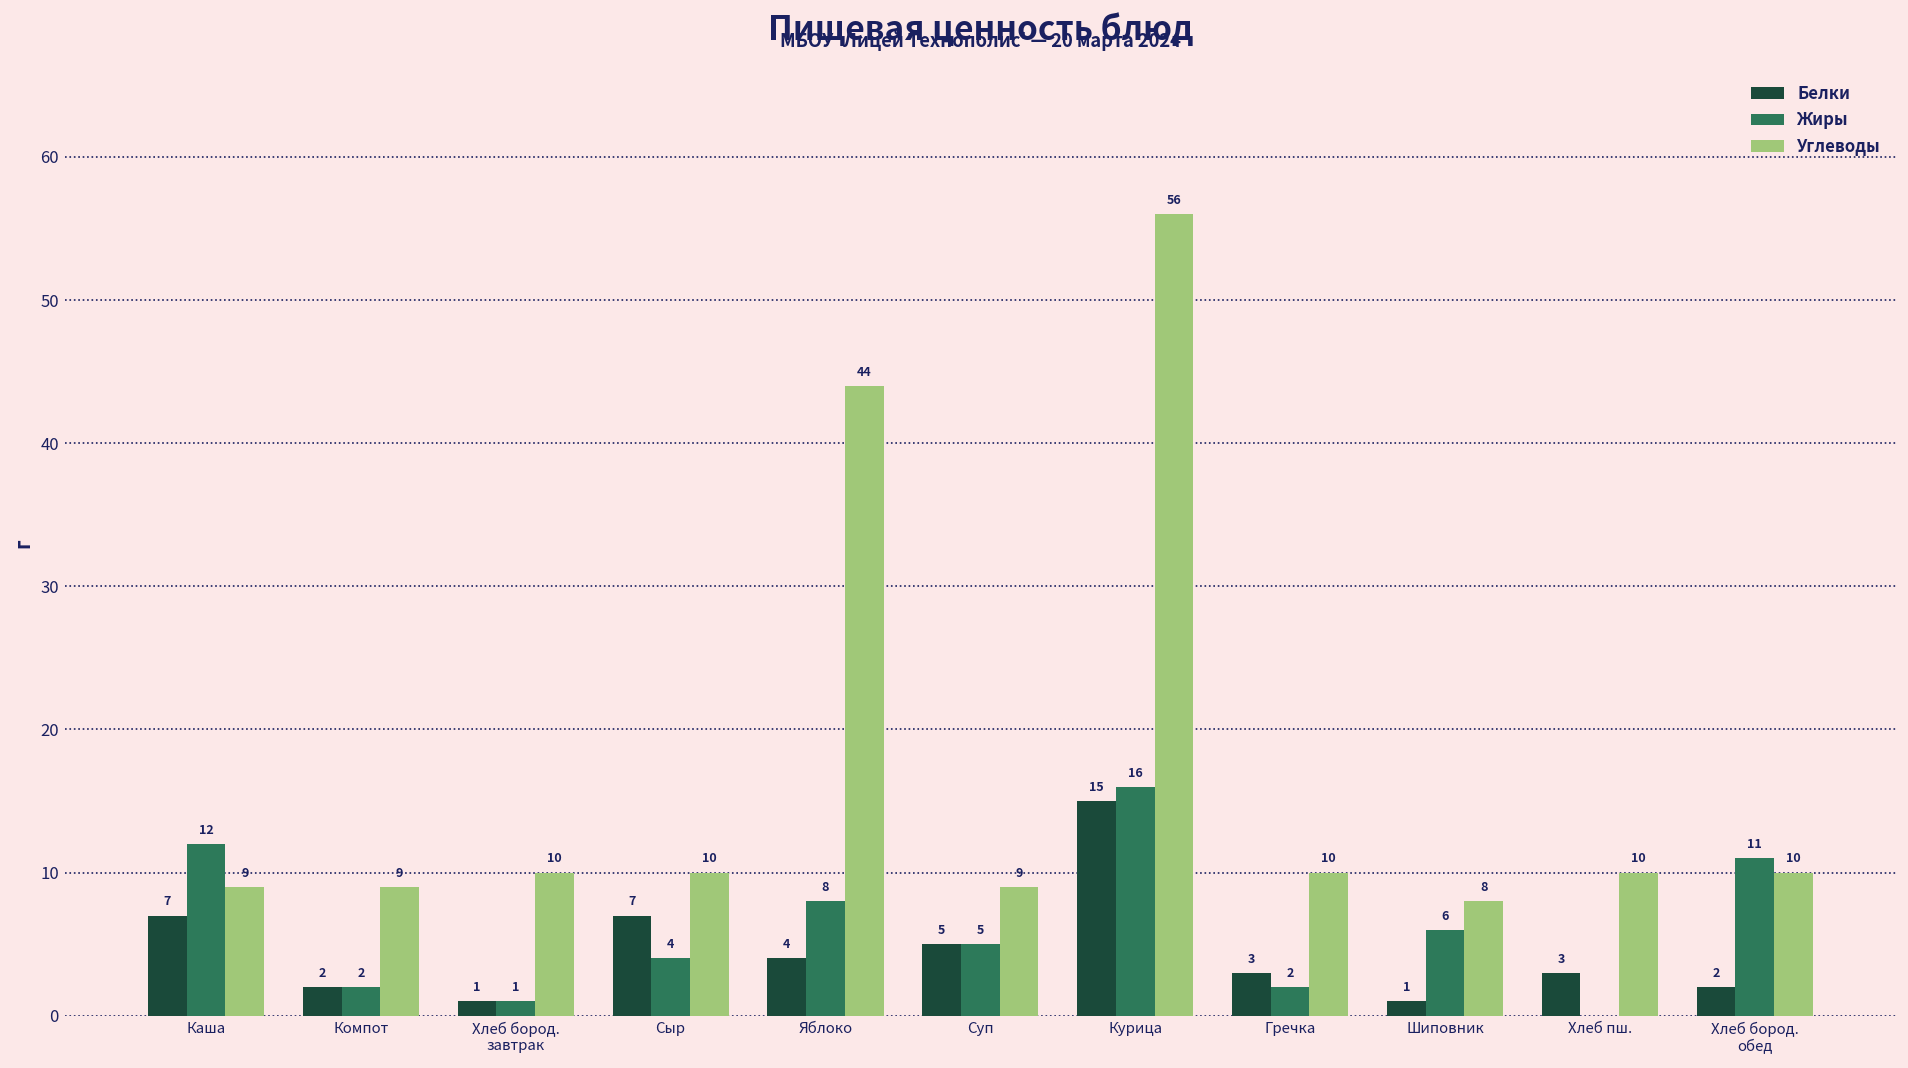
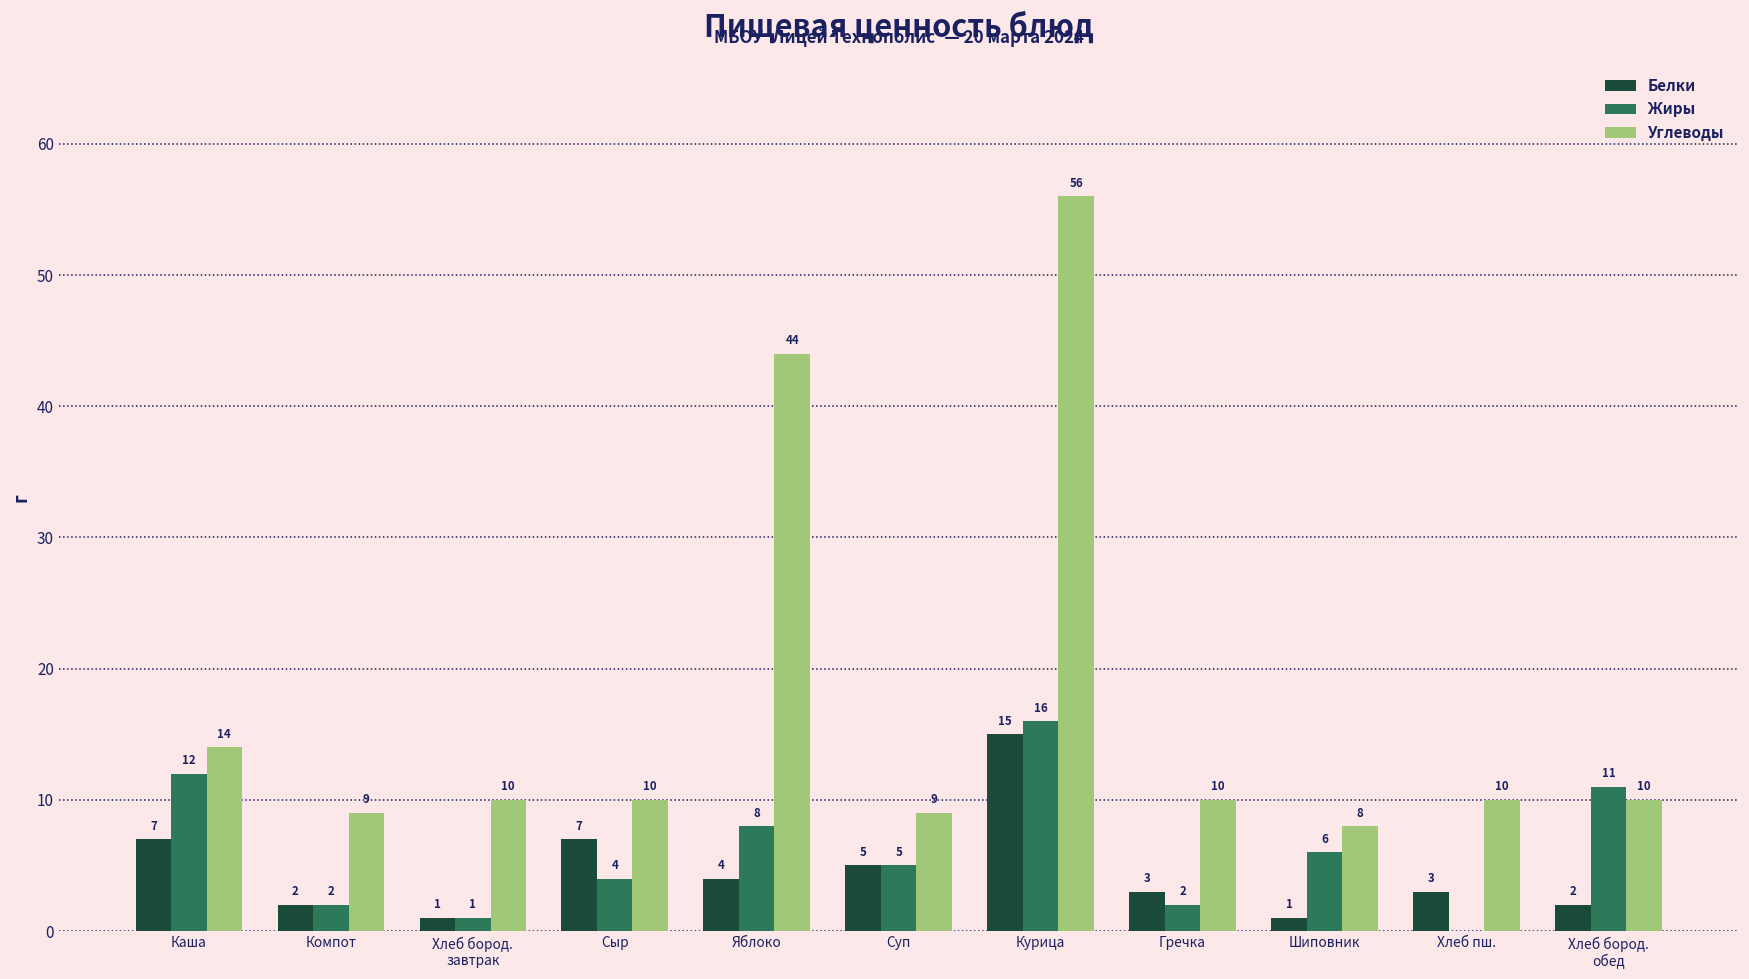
Углеводы, Каша: 9 -> 14
